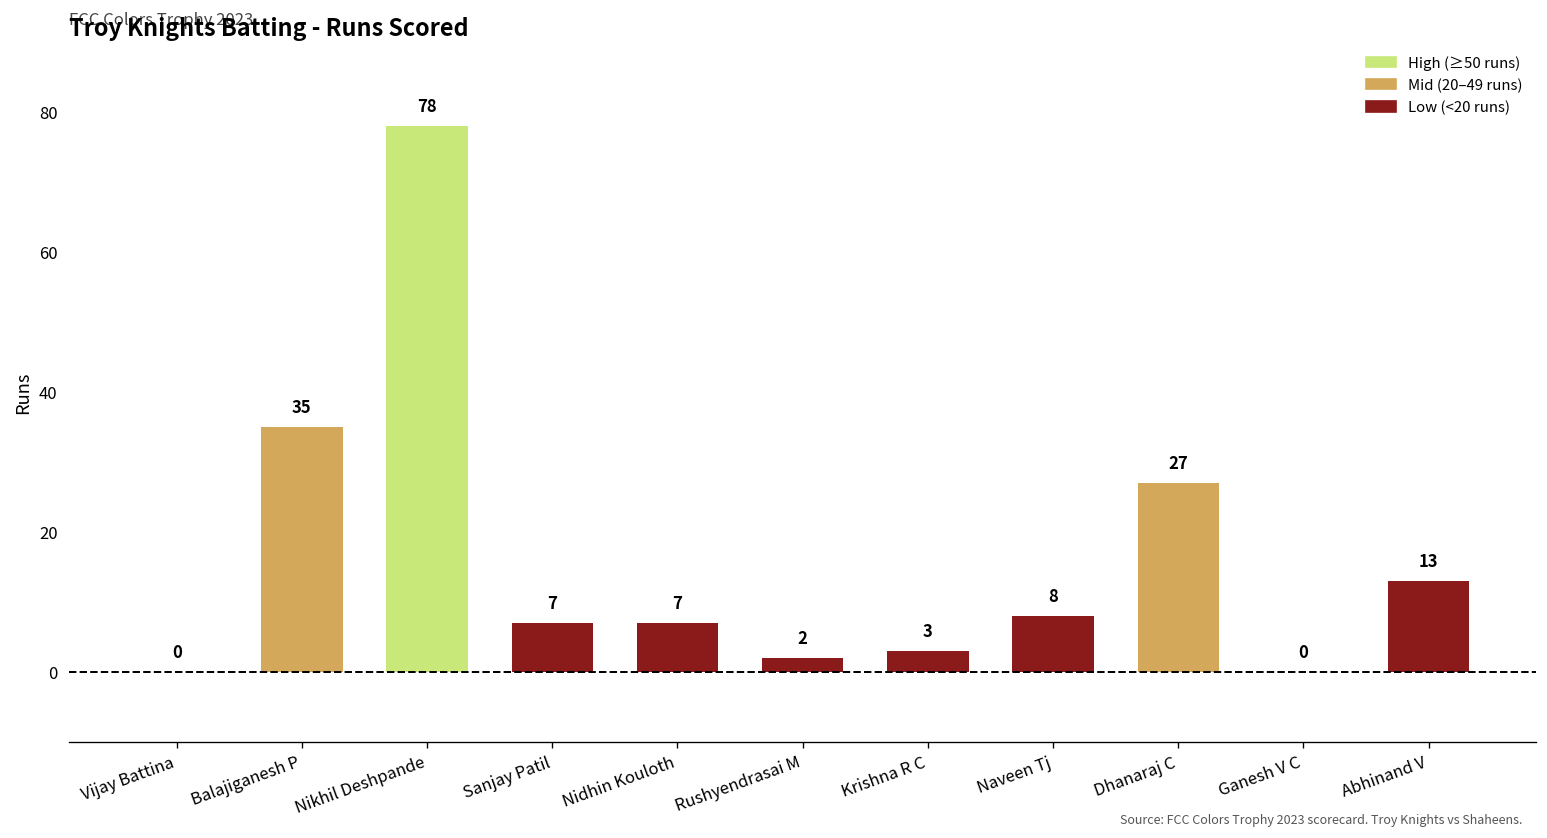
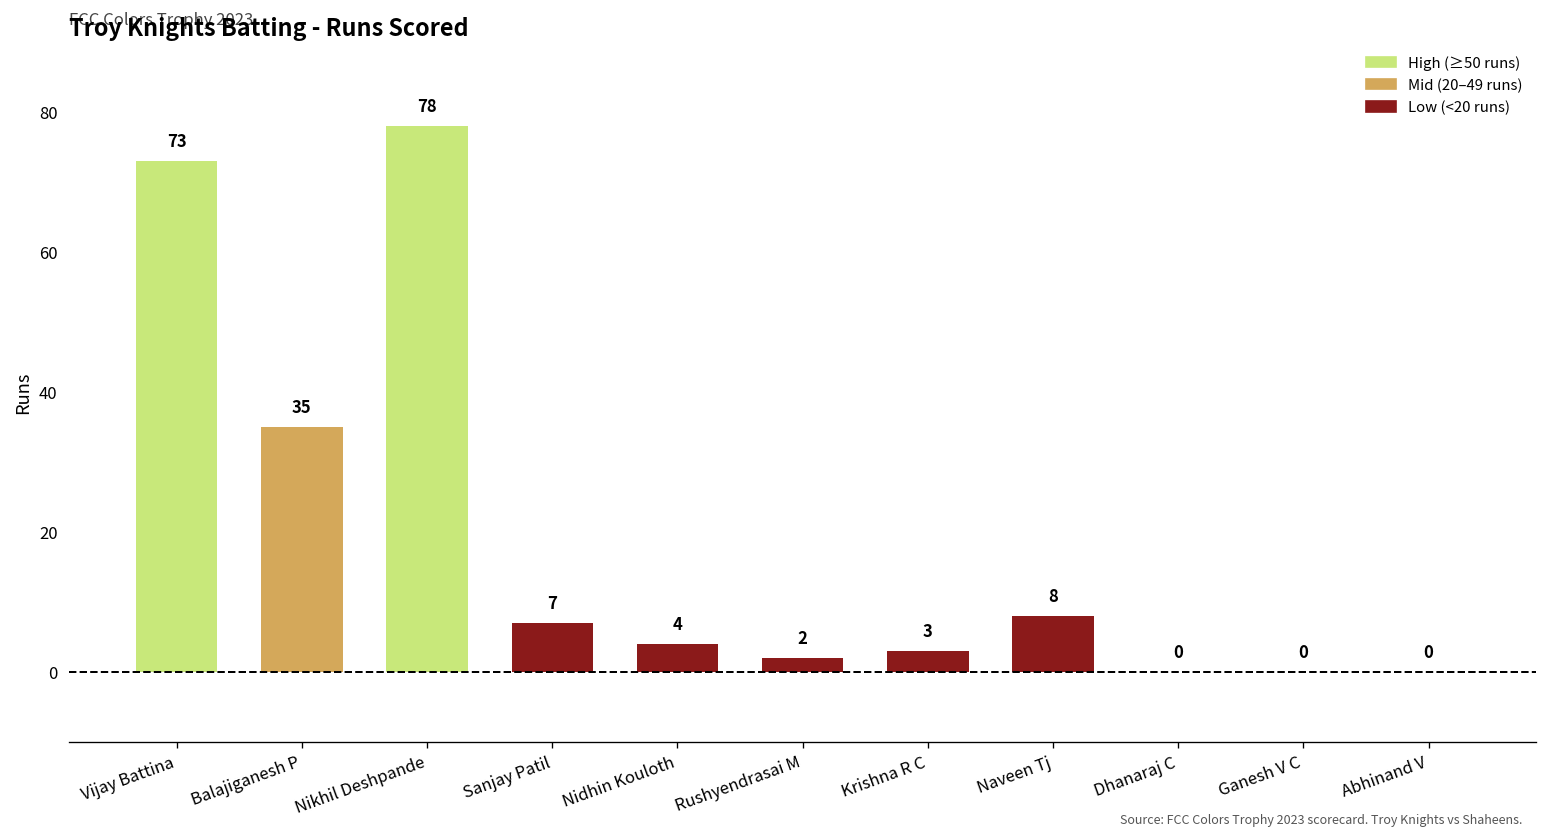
Vijay Battina: 0 -> 73
Nidhin Kouloth: 7 -> 4
Dhanaraj C: 27 -> 0
Abhinand V: 13 -> 0
